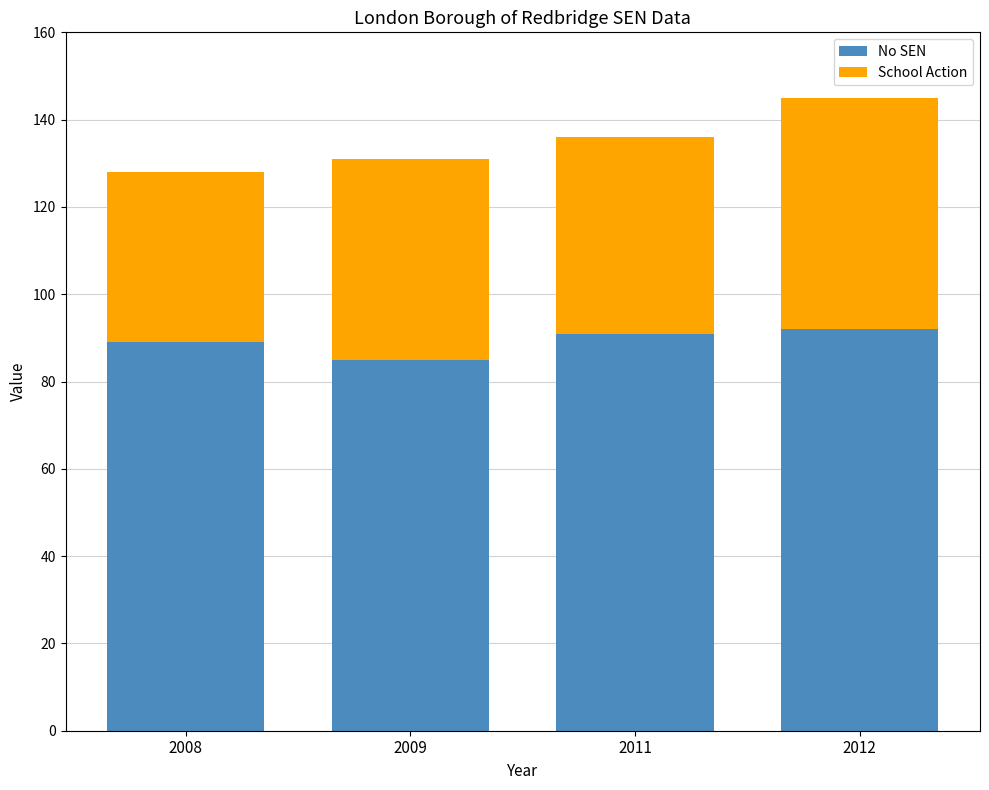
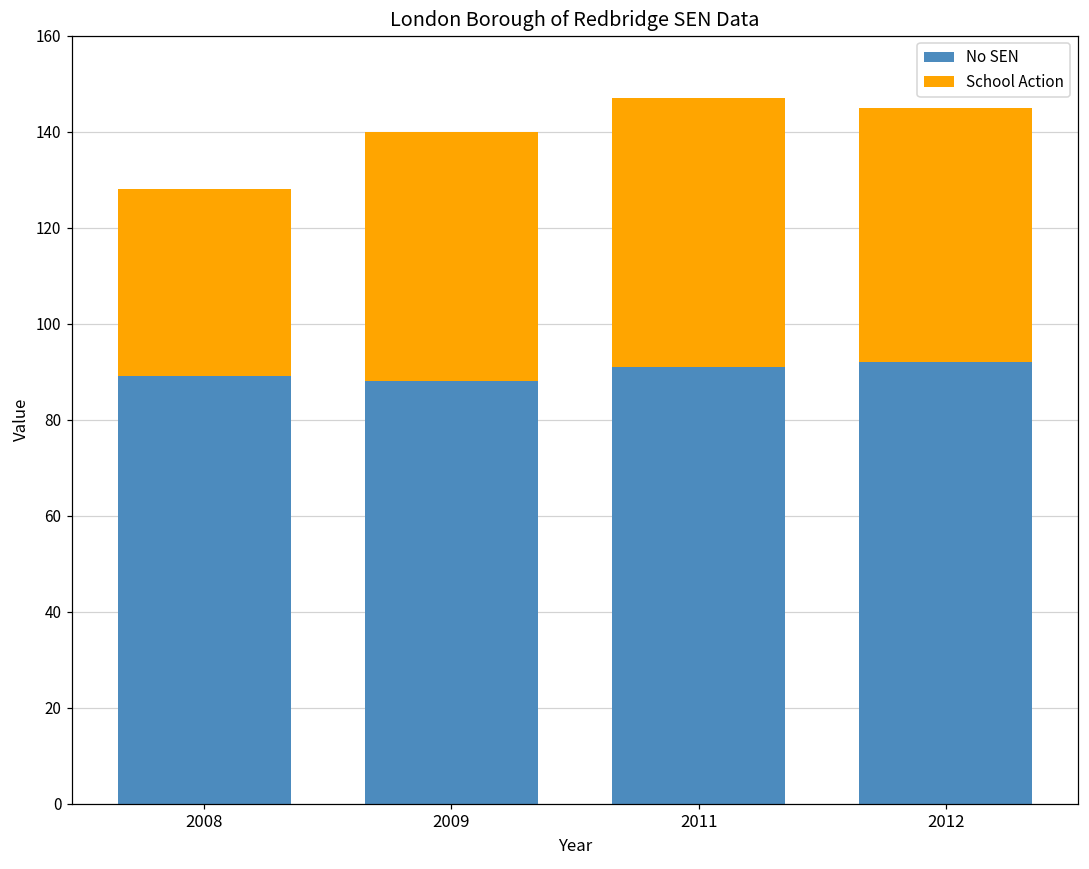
No SEN, 2009: 85 -> 88
School Action, 2009: 46 -> 52
School Action, 2011: 45 -> 56
